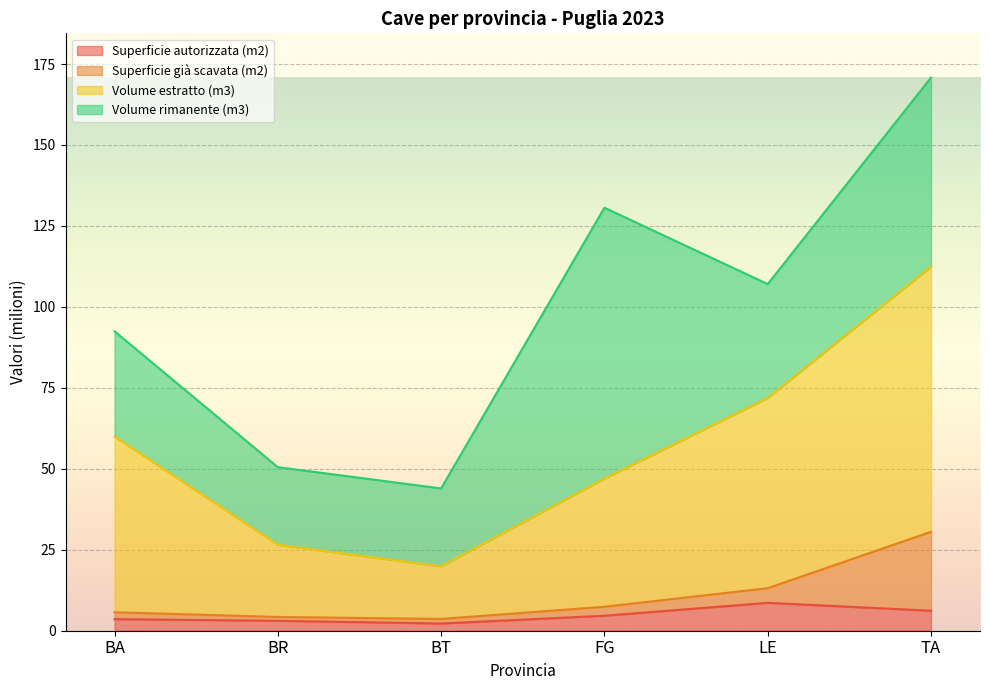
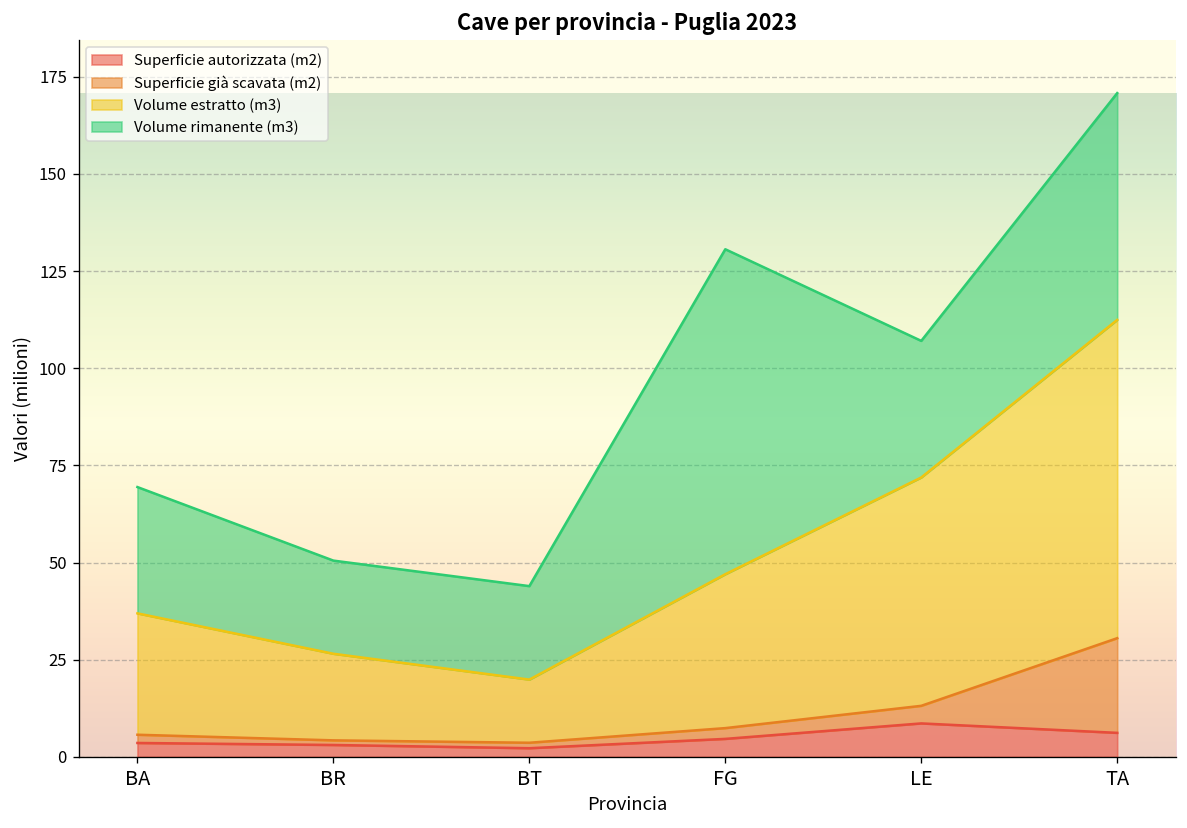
Volume estratto (m3), BA: 54 -> 31
